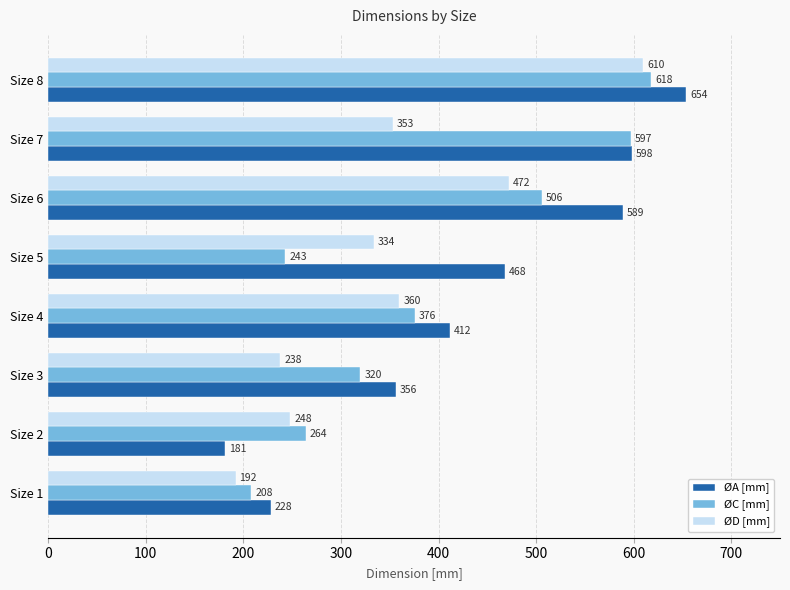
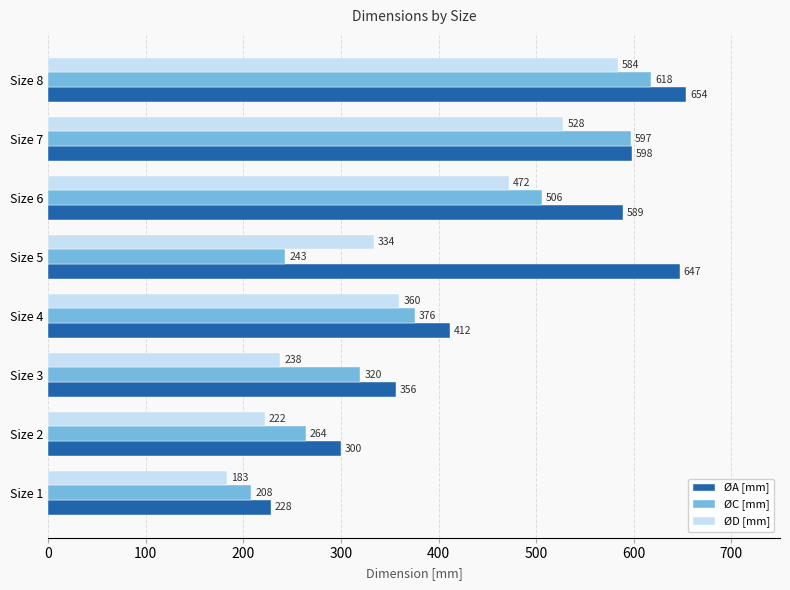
ØD [mm], Size 8: 610 -> 584
ØD [mm], Size 7: 353 -> 528
ØA [mm], Size 5: 468 -> 647
ØD [mm], Size 2: 248 -> 222
ØA [mm], Size 2: 181 -> 300
ØD [mm], Size 1: 192 -> 183
